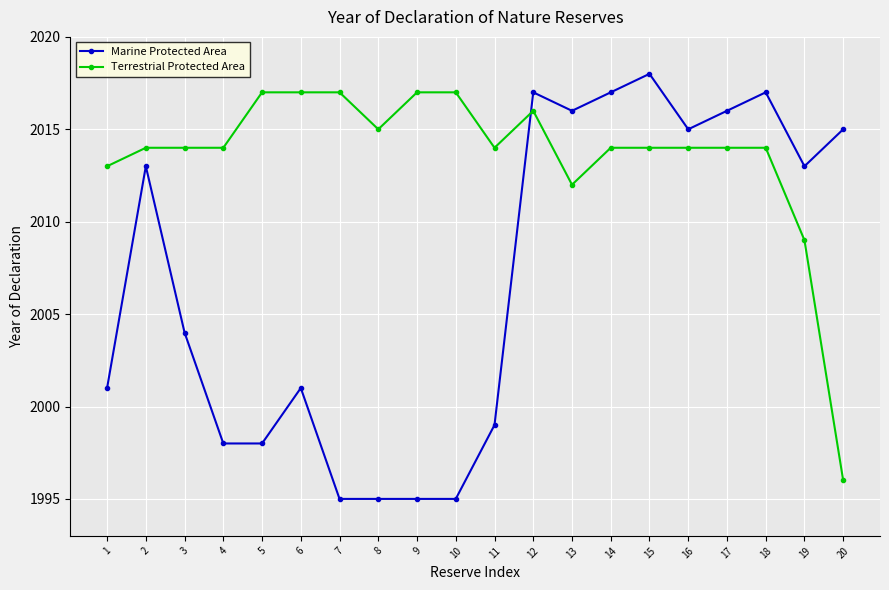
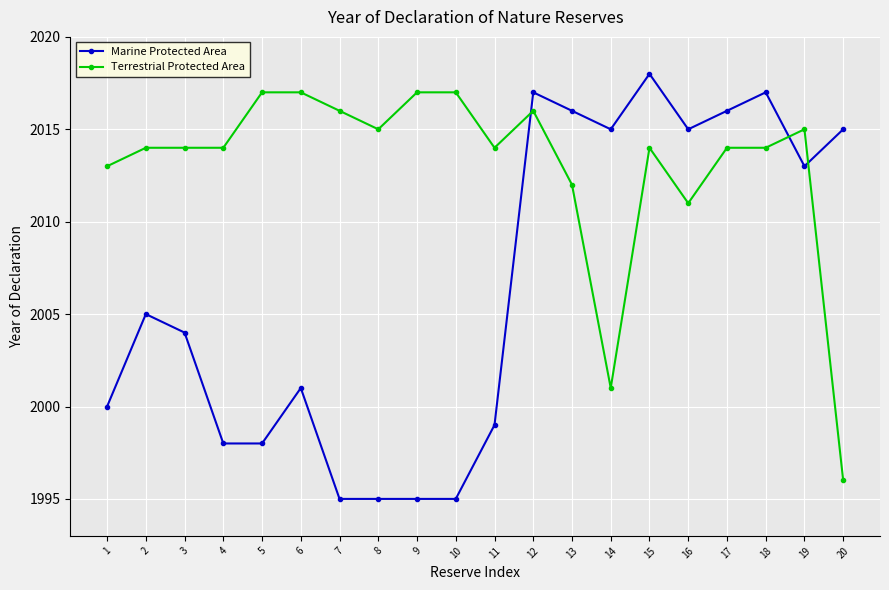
Marine Protected Area, 1: 2001 -> 2000
Marine Protected Area, 2: 2013 -> 2005
Terrestrial Protected Area, 7: 2017 -> 2016
Marine Protected Area, 14: 2017 -> 2015
Terrestrial Protected Area, 14: 2014 -> 2001
Terrestrial Protected Area, 16: 2014 -> 2011
Terrestrial Protected Area, 19: 2009 -> 2015
